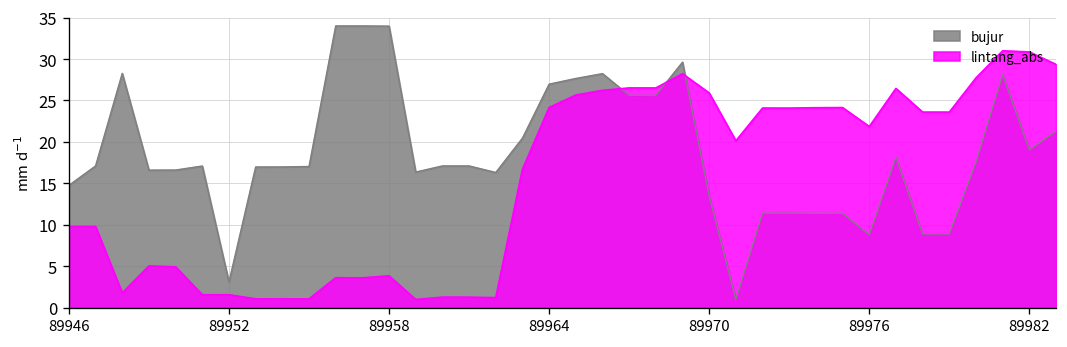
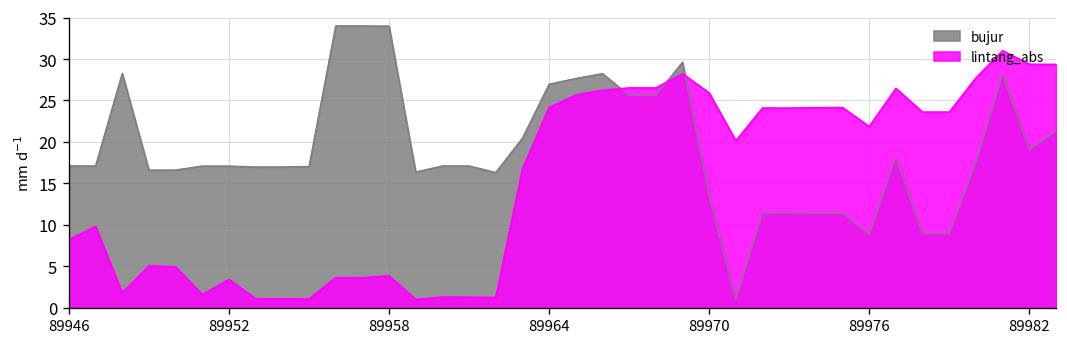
bujur, 89946: 15 -> 17
lintang_abs, 89946: 10 -> 8
bujur, 89952: 3 -> 17
lintang_abs, 89952: 2 -> 3
lintang_abs, 89982: 31 -> 29
